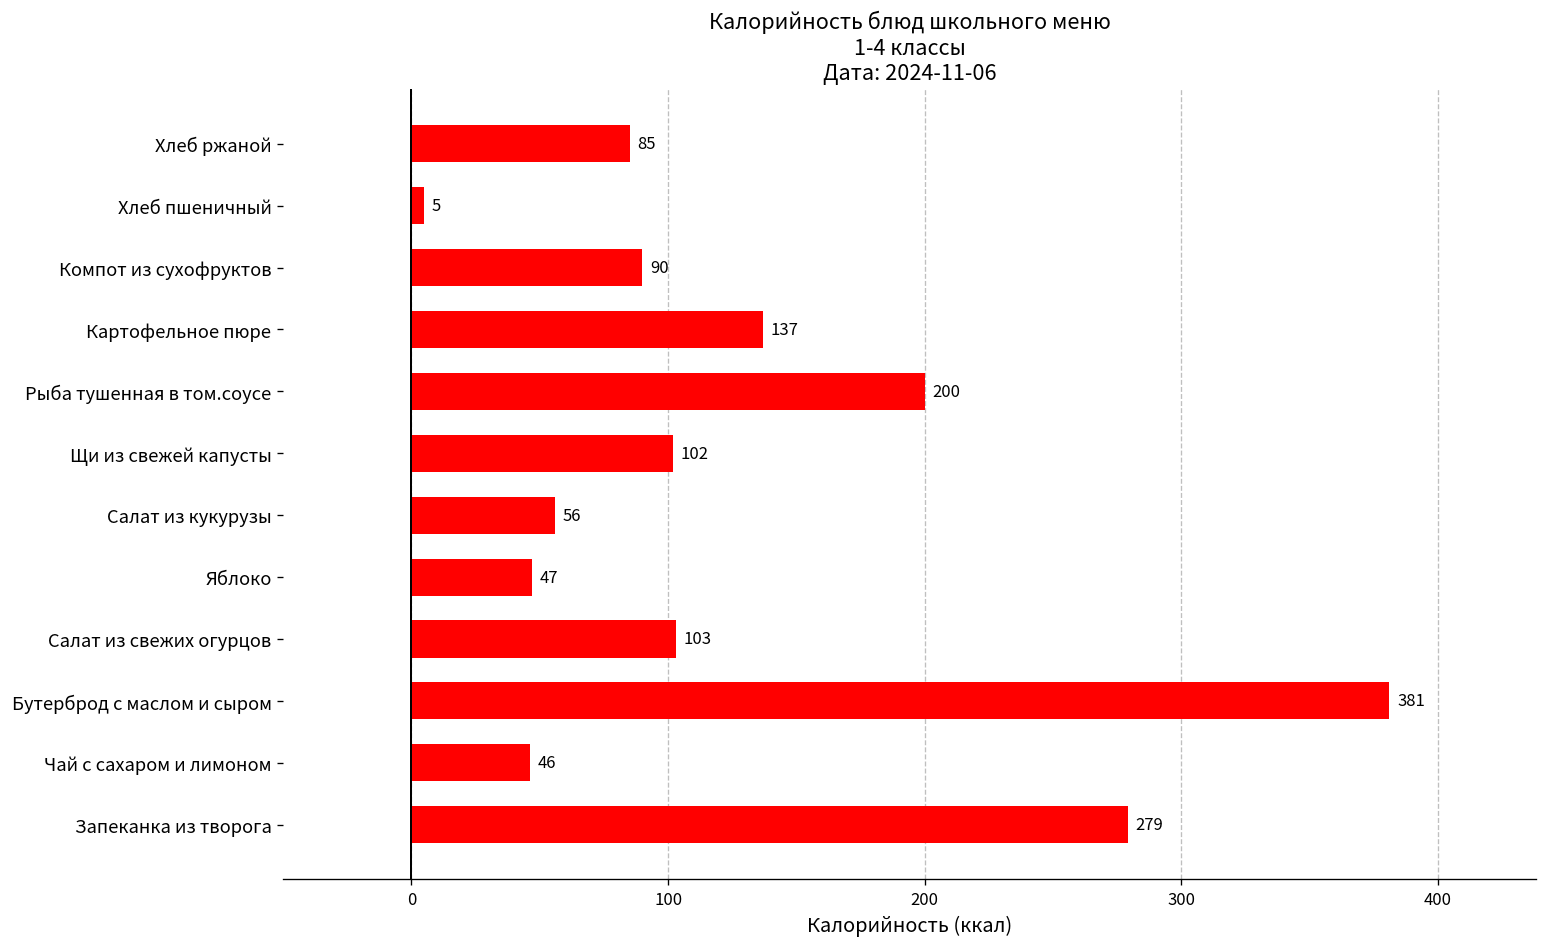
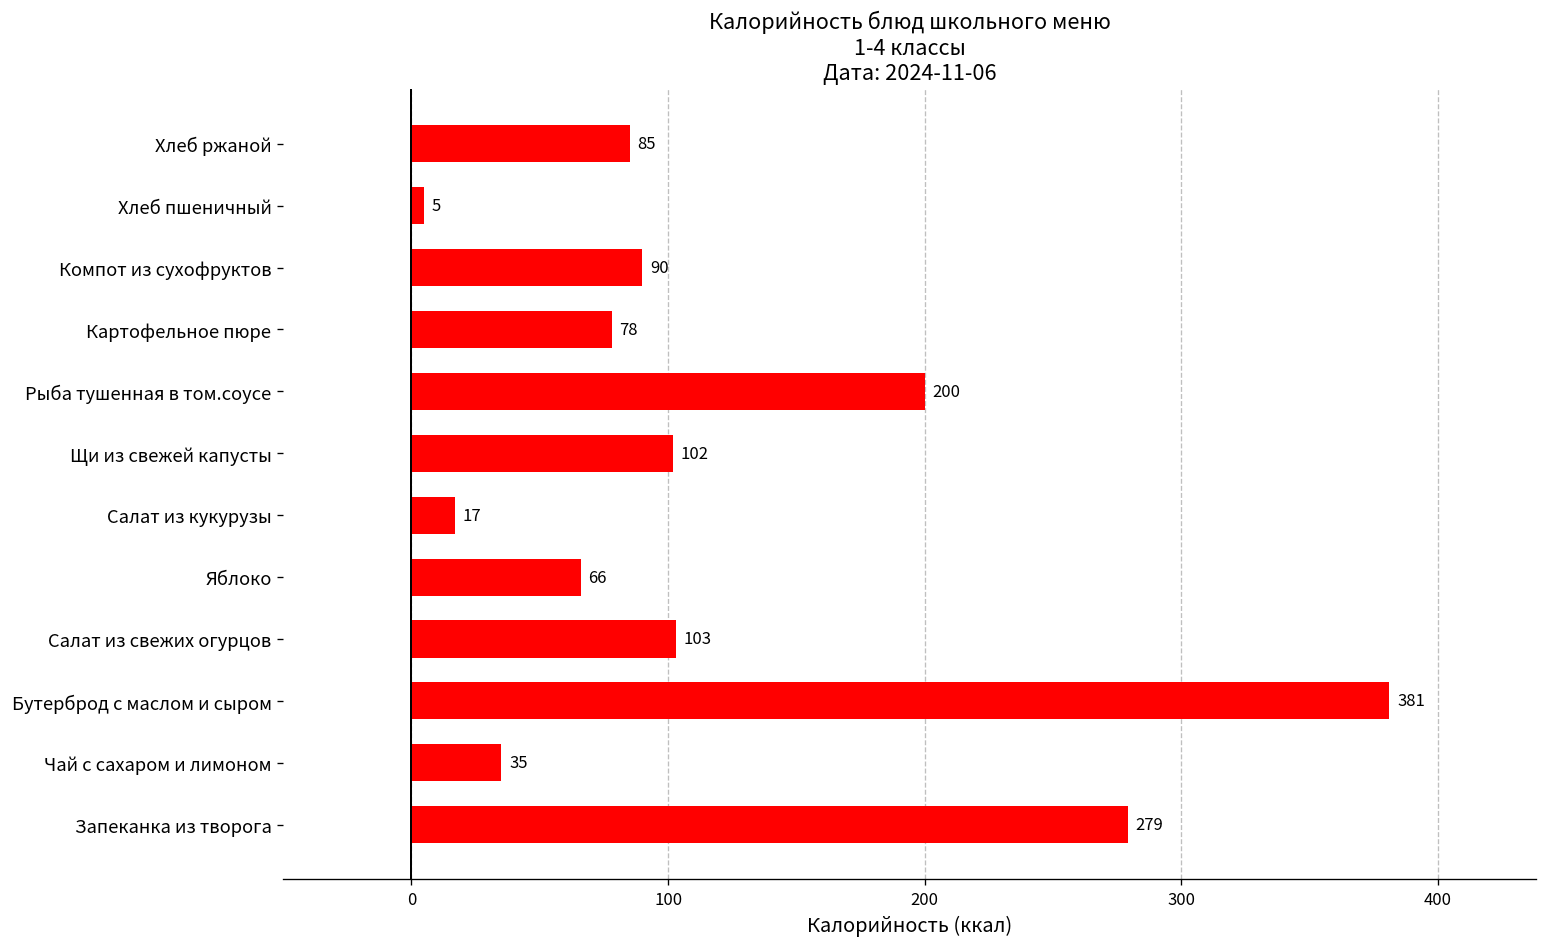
Картофельное пюре: 137 -> 78
Салат из кукурузы: 56 -> 17
Яблоко: 47 -> 66
Чай с сахаром и лимоном: 46 -> 35
